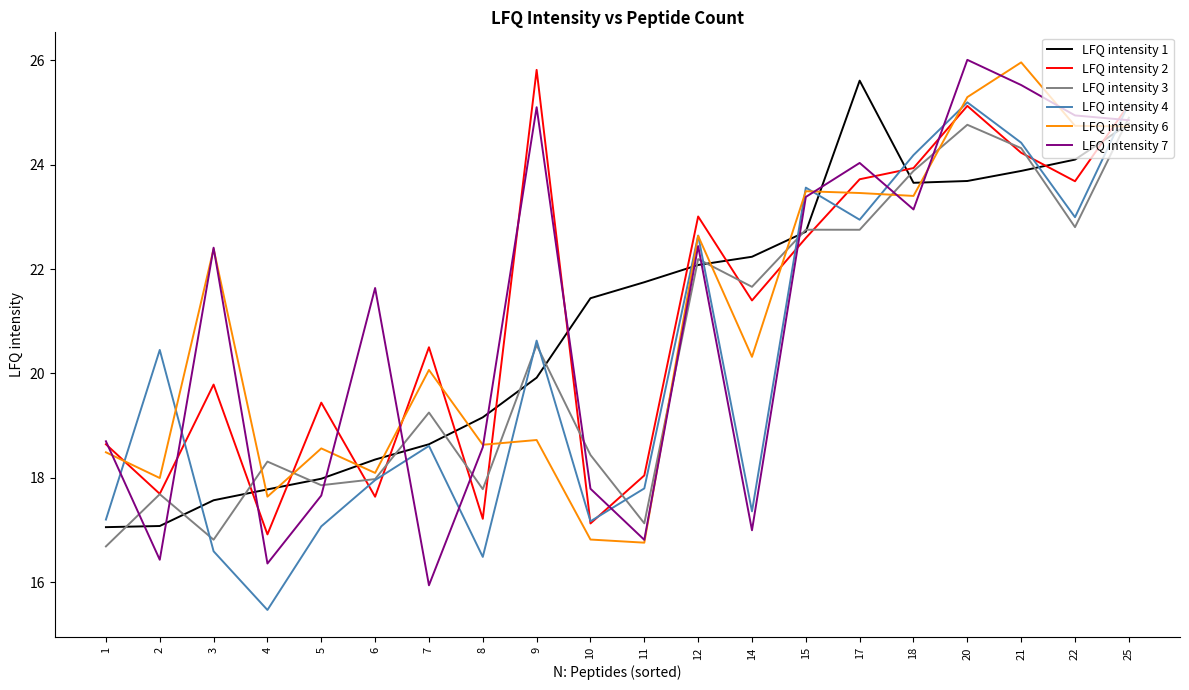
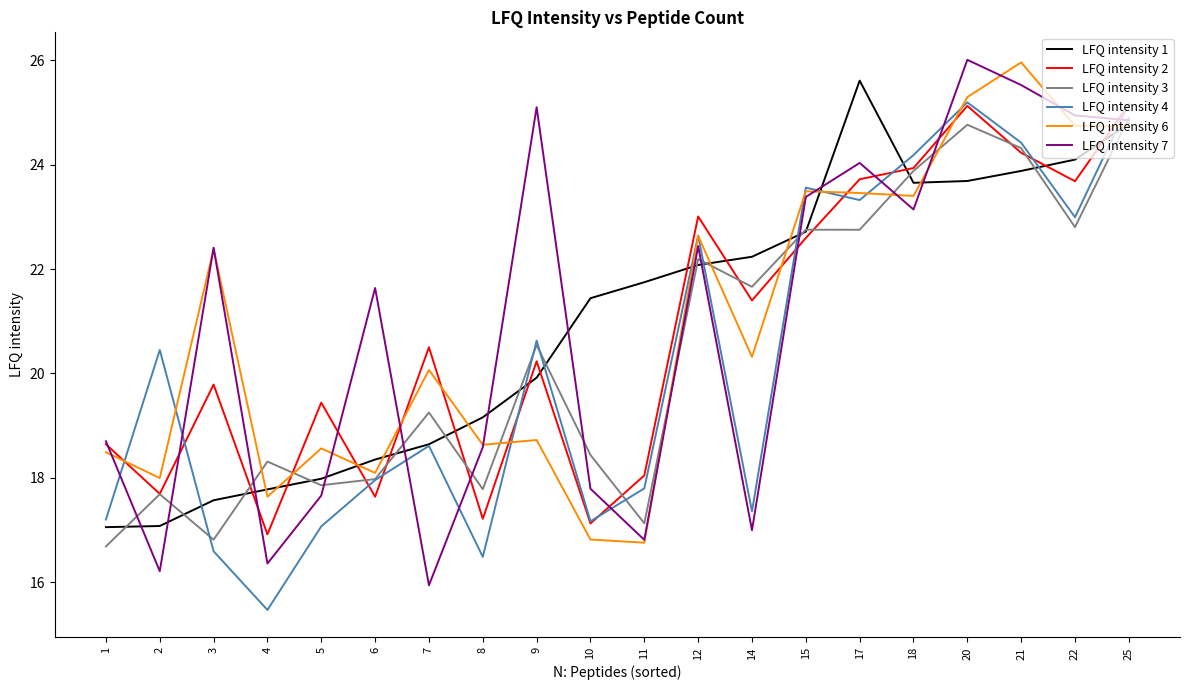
LFQ intensity 7, 2: 16.4 -> 16.2
LFQ intensity 2, 9: 25.8 -> 20.2
LFQ intensity 4, 17: 22.9 -> 23.3
